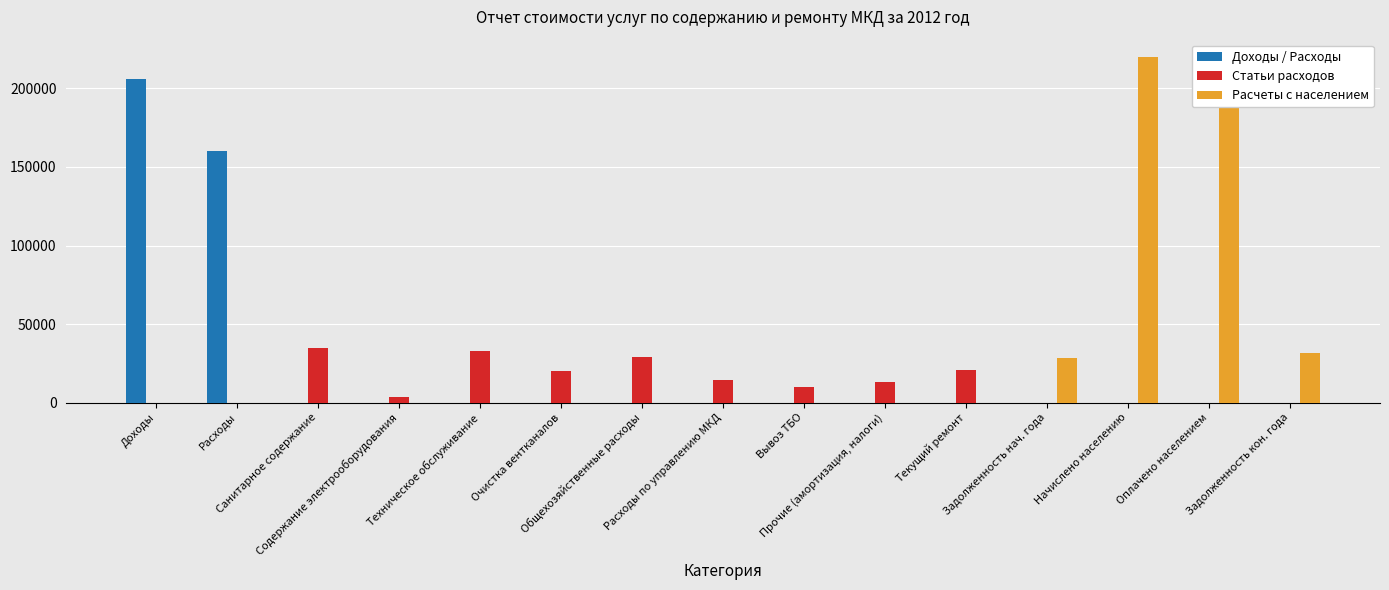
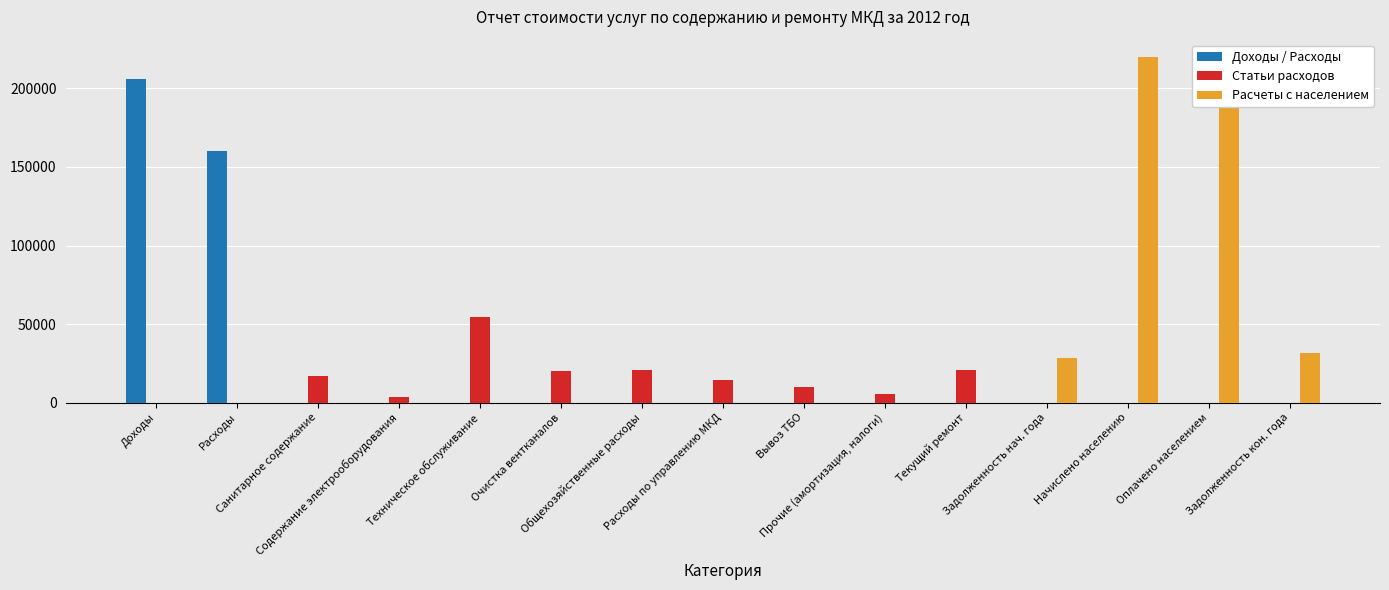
Статьи расходов, Санитарное содержание: 35000 -> 17000
Статьи расходов, Техническое обслуживание: 33000 -> 54000
Статьи расходов, Общехозяйственные расходы: 29000 -> 21000
Статьи расходов, Прочие (амортизация, налоги): 13000 -> 6000
